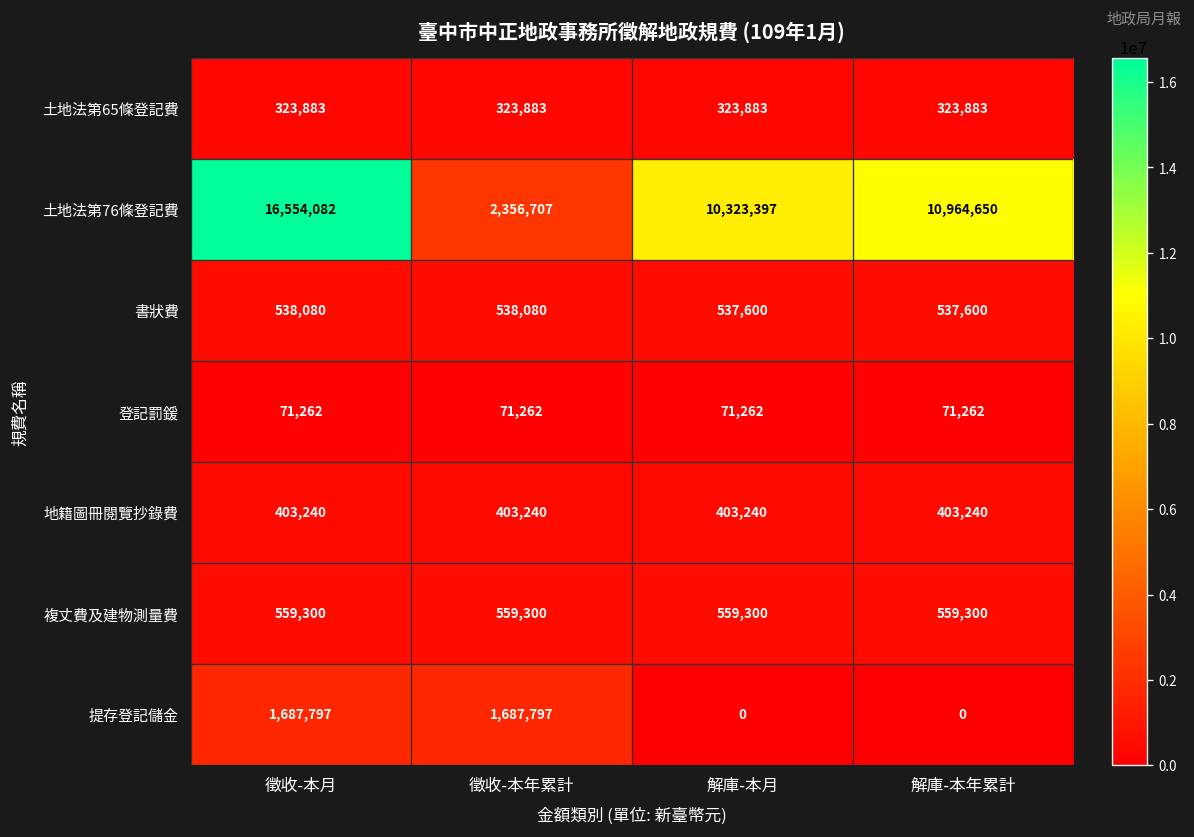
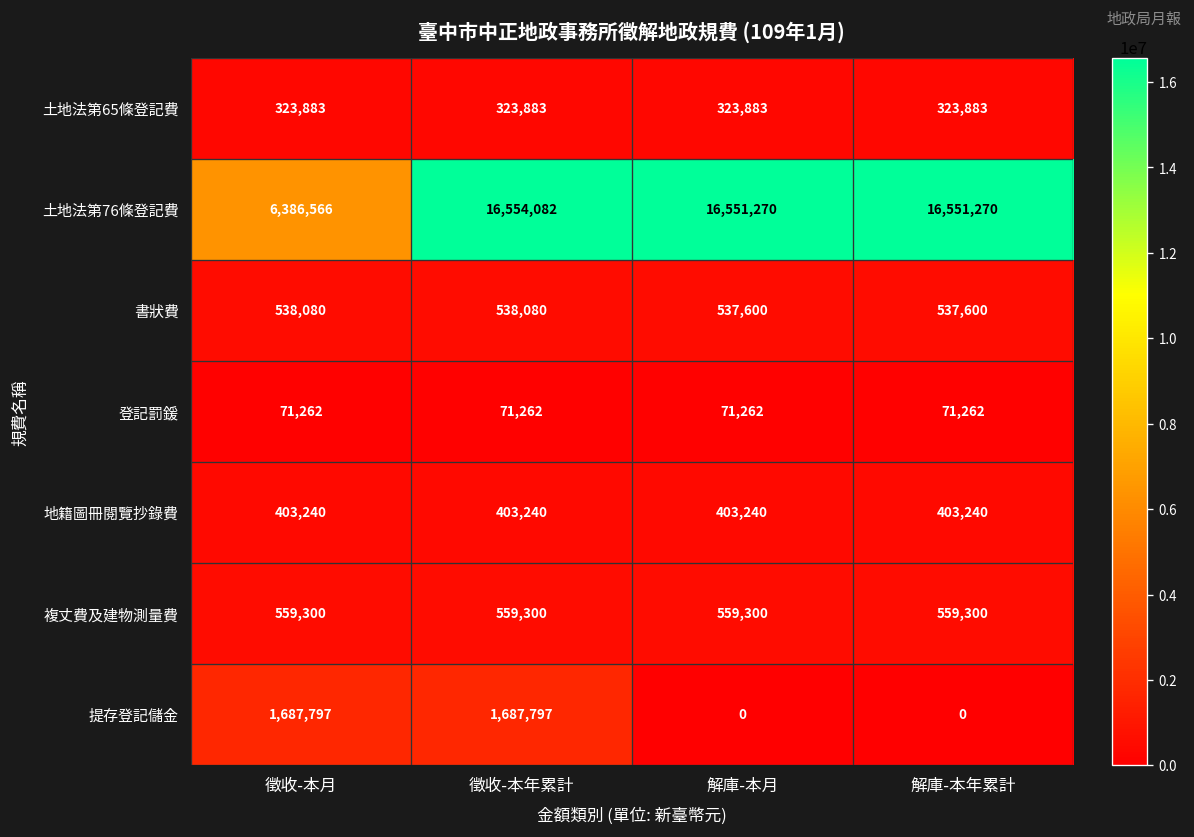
土地法第76條登記費, 徵收-本月: 16,554,082 -> 6,386,566
土地法第76條登記費, 徵收-本年累計: 2,356,707 -> 16,554,082
土地法第76條登記費, 解庫-本月: 10,323,397 -> 16,551,270
土地法第76條登記費, 解庫-本年累計: 10,964,650 -> 16,551,270
